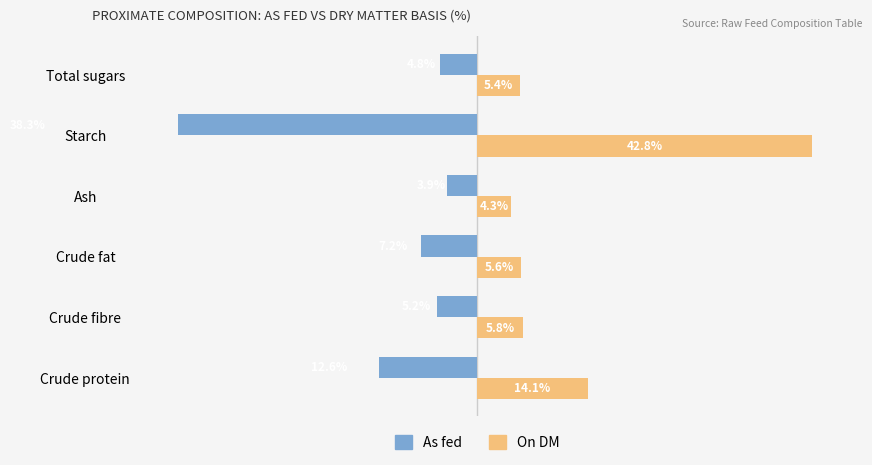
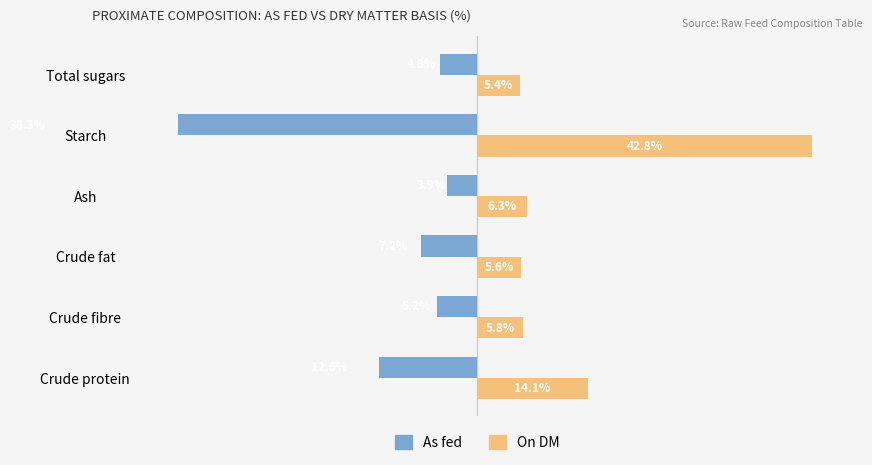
On DM, Ash: 4.3% -> 6.3%
